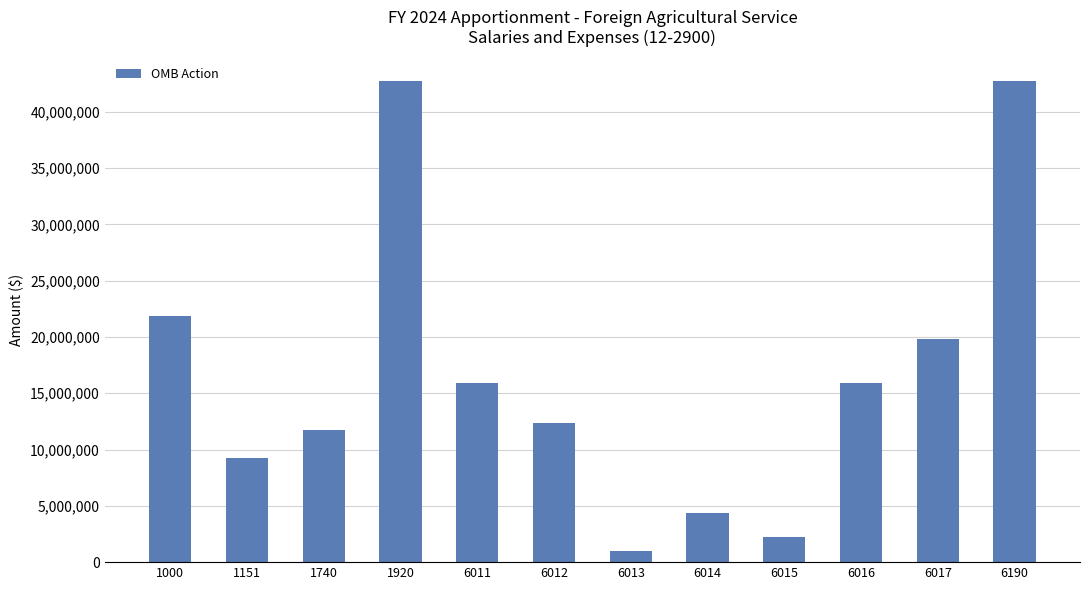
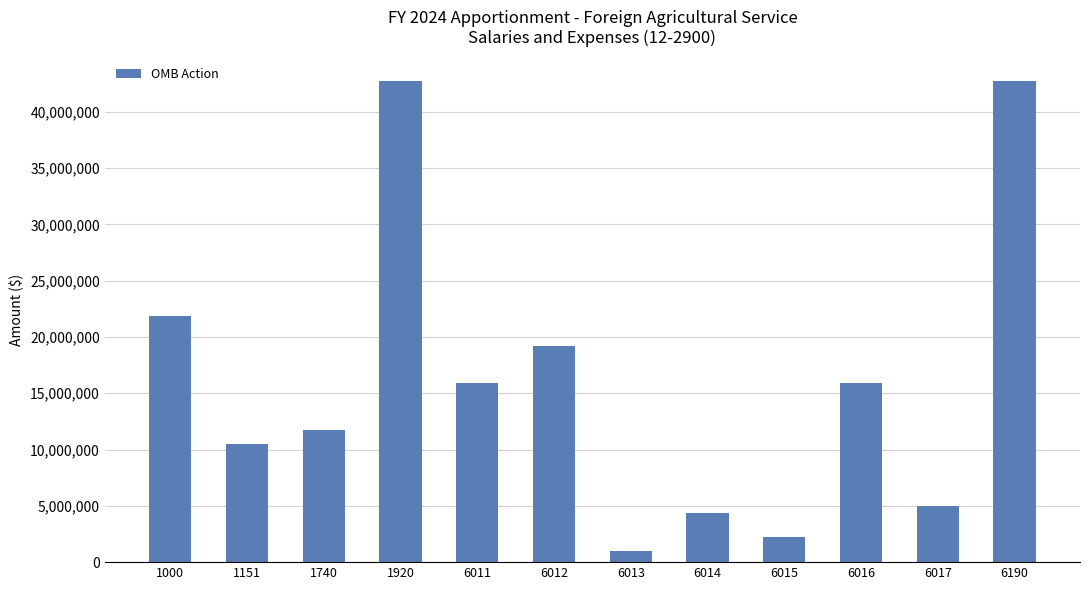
1151: 9,200,000 -> 10,500,000
6012: 12,300,000 -> 19,200,000
6017: 19,800,000 -> 5,000,000
